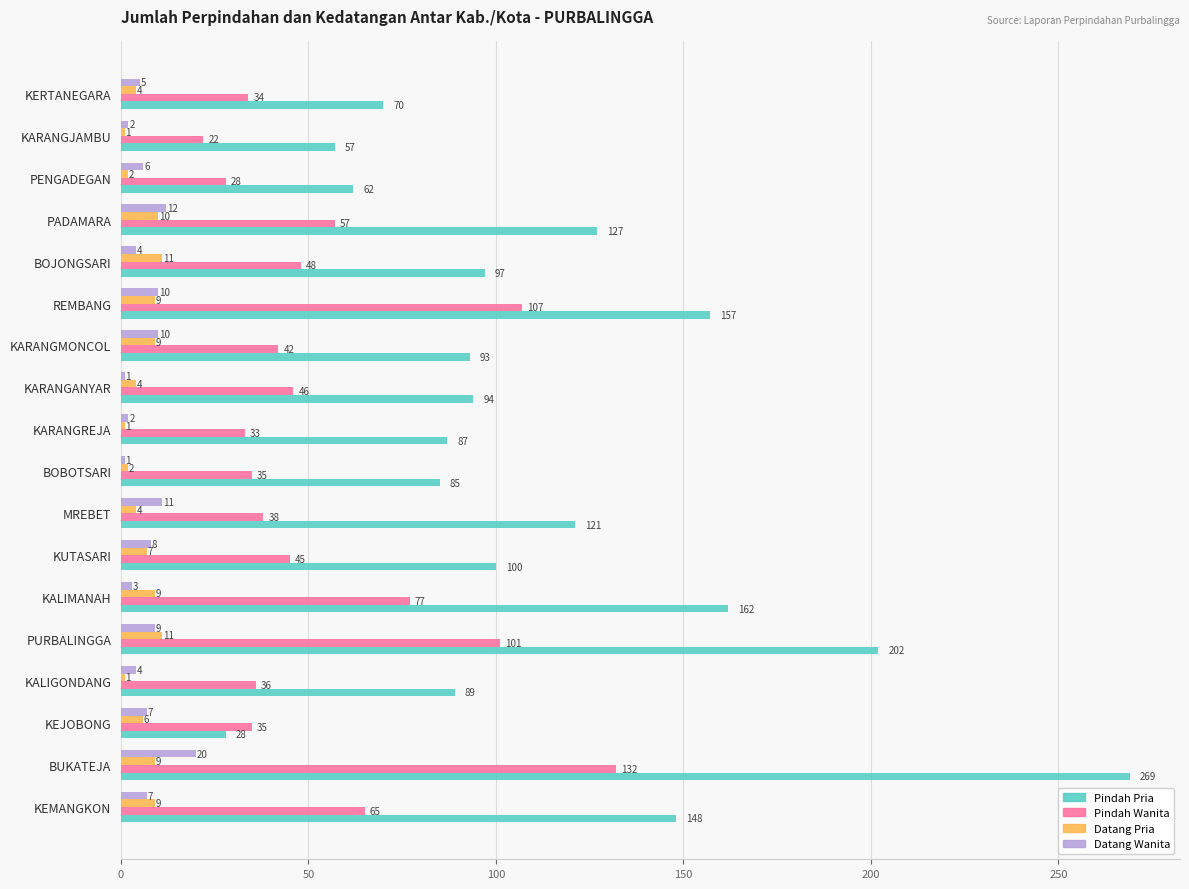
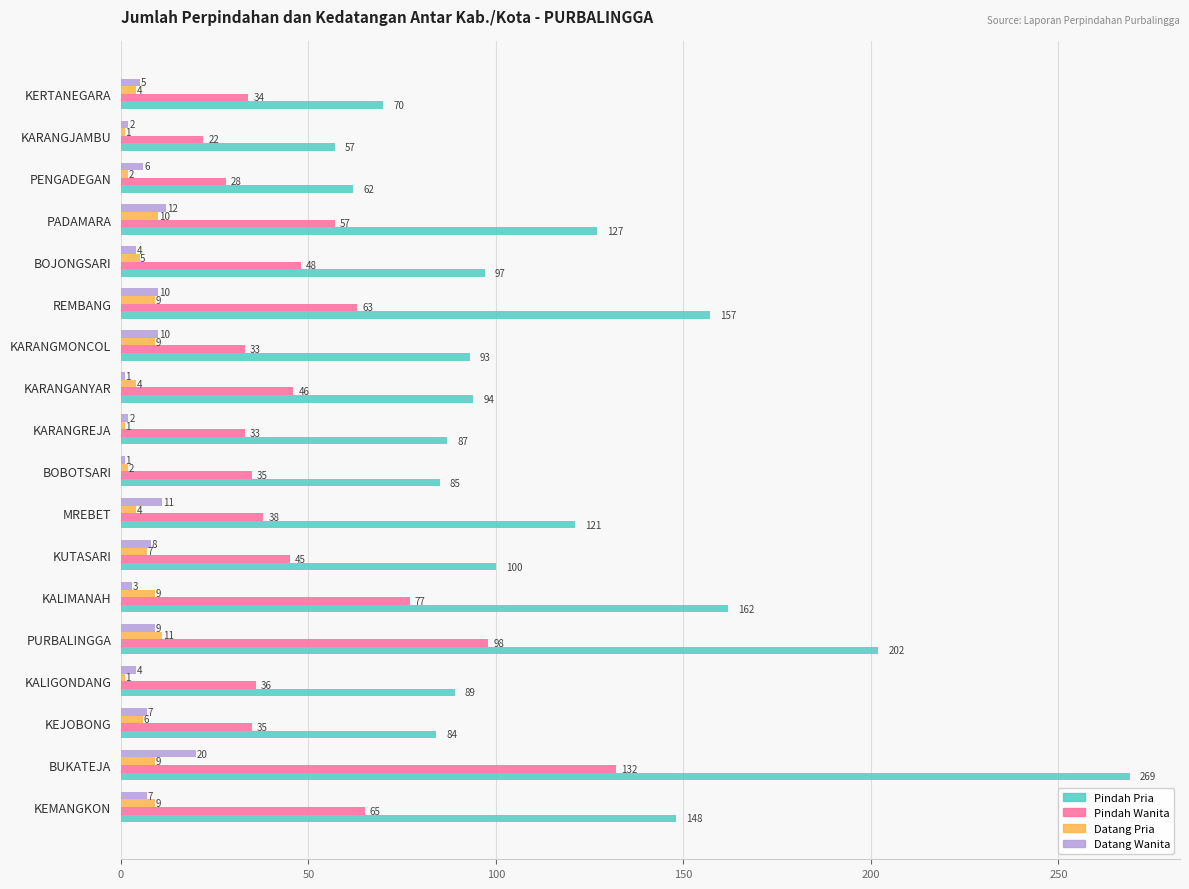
Datang Pria, BOJONGSARI: 11 -> 5
Pindah Wanita, REMBANG: 107 -> 63
Pindah Wanita, KARANGMONCOL: 42 -> 33
Pindah Wanita, PURBALINGGA: 101 -> 98
Pindah Pria, KEJOBONG: 28 -> 84
